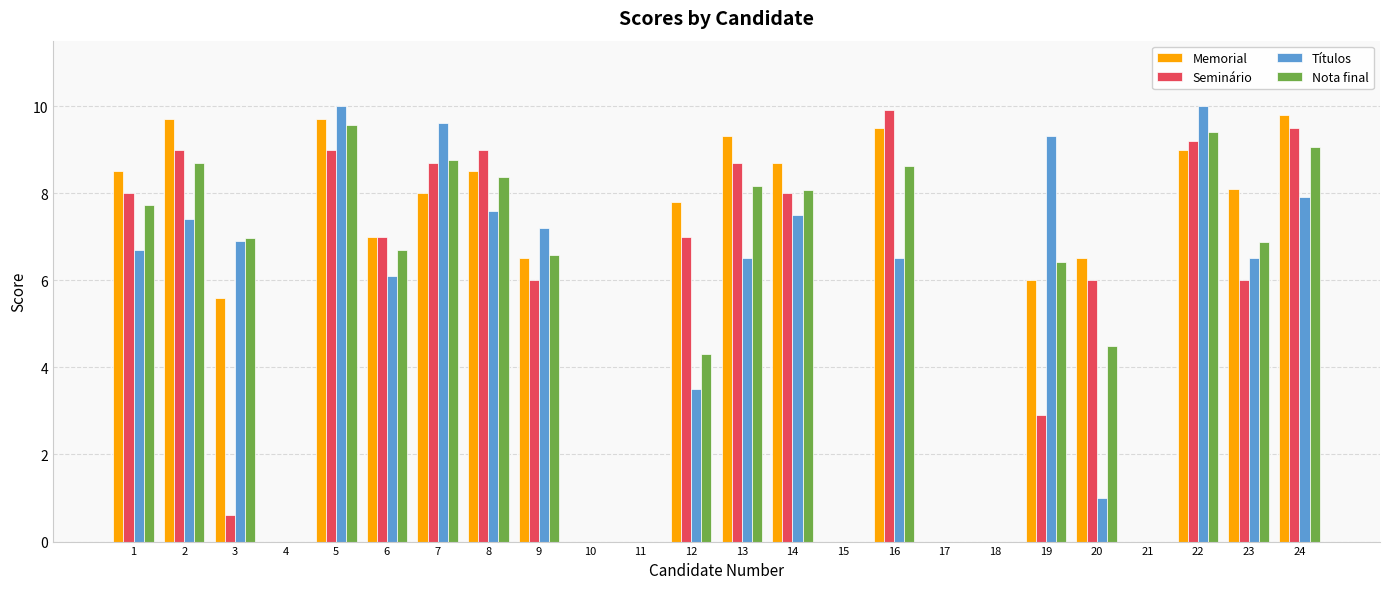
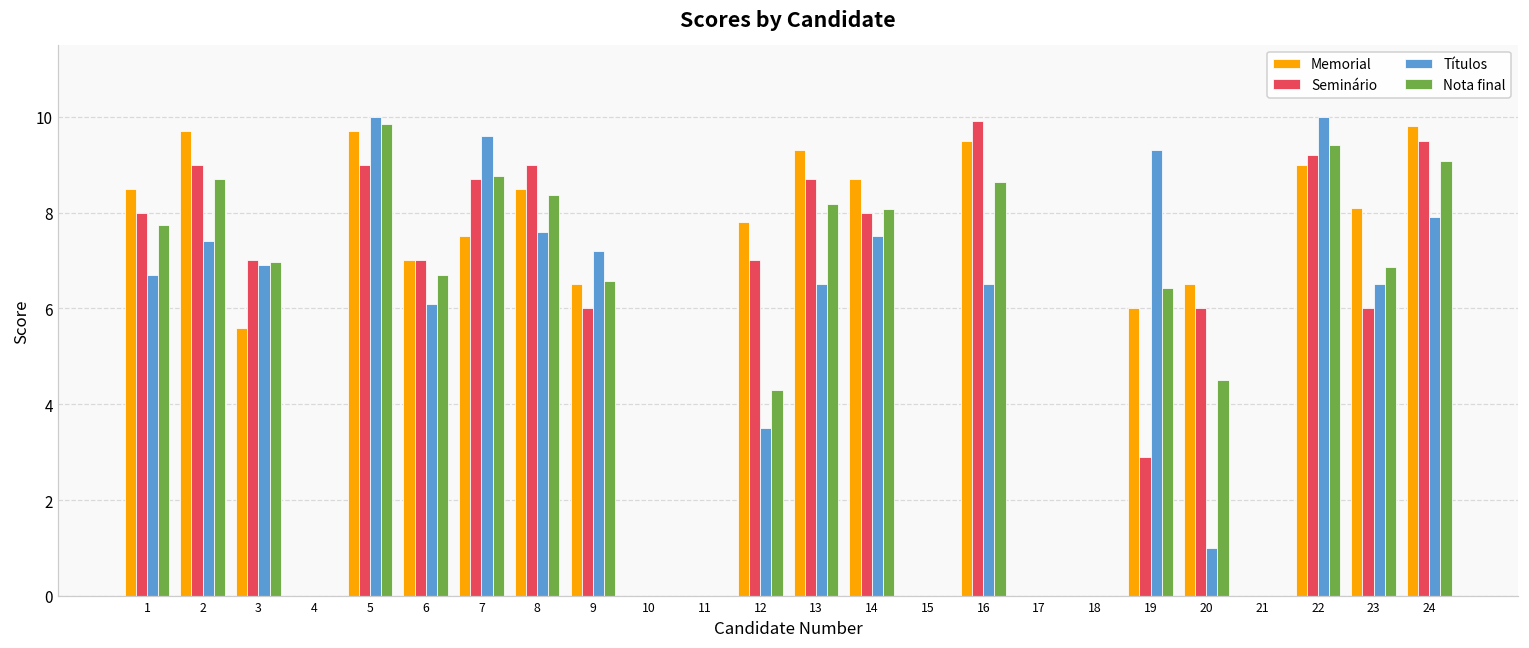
Seminário, 3: 0.6 -> 7.0
Nota final, 5: 9.6 -> 9.9
Memorial, 7: 8.0 -> 7.5
